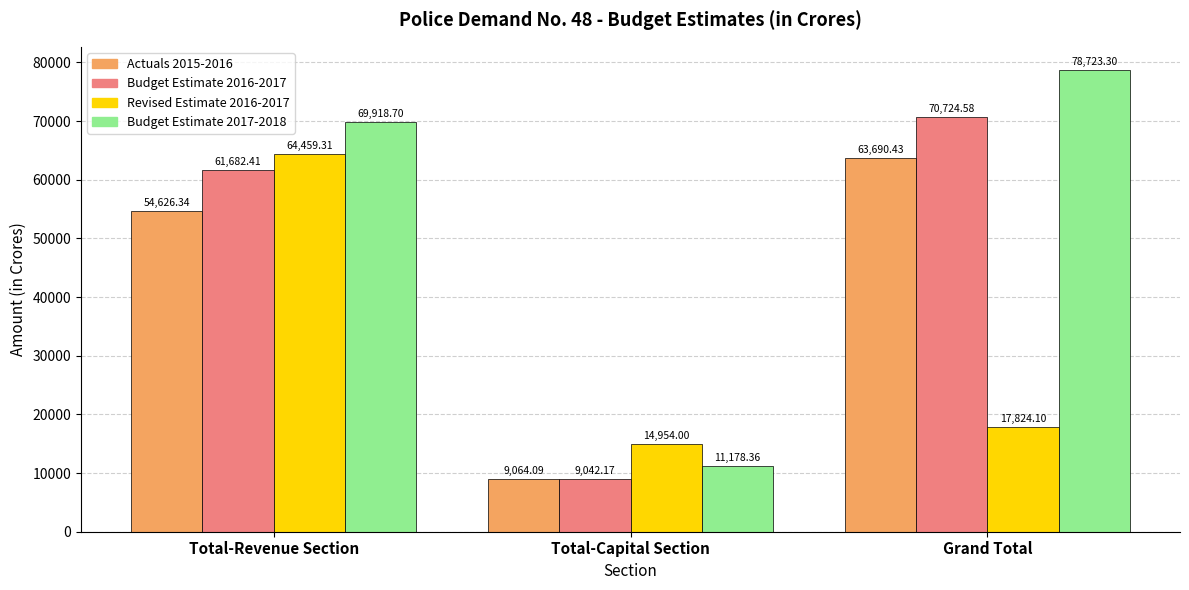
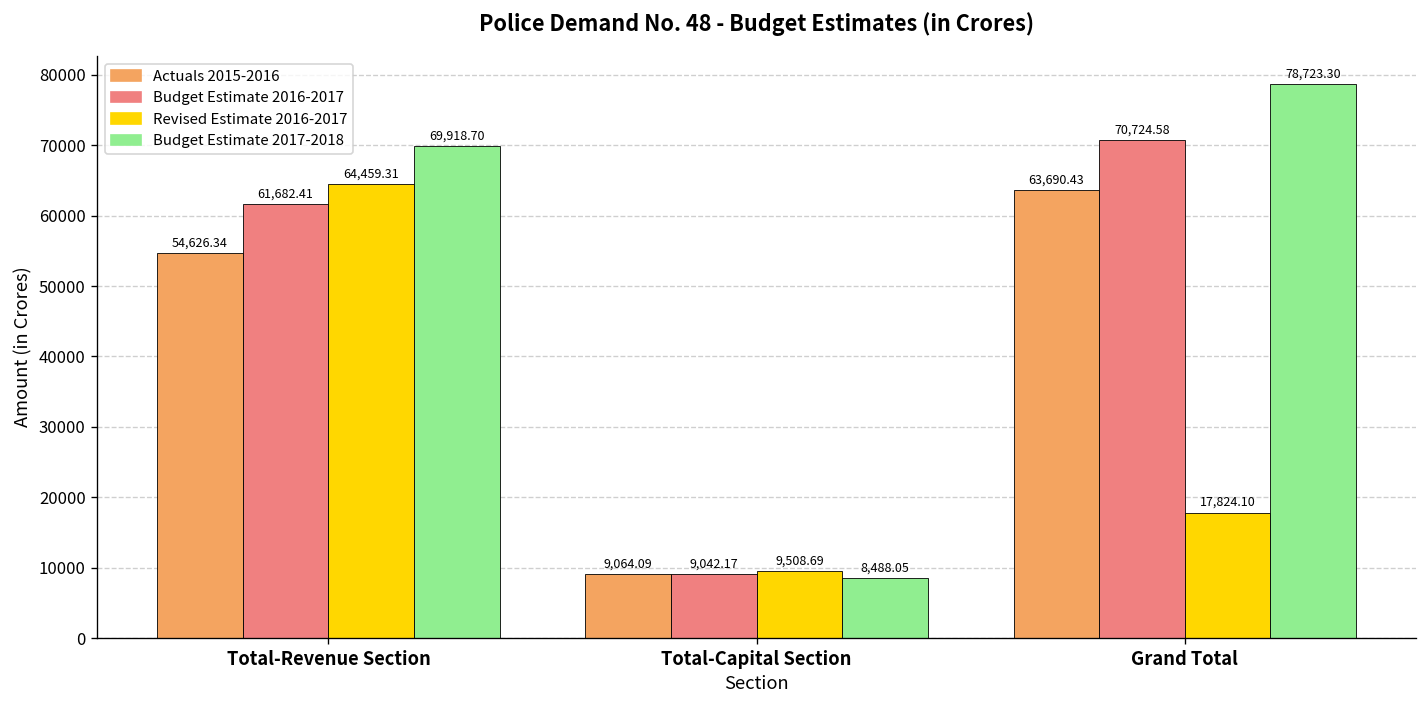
Revised Estimate 2016-2017, Total-Capital Section: 14,954.00 -> 9,508.69
Budget Estimate 2017-2018, Total-Capital Section: 11,178.36 -> 8,488.05
